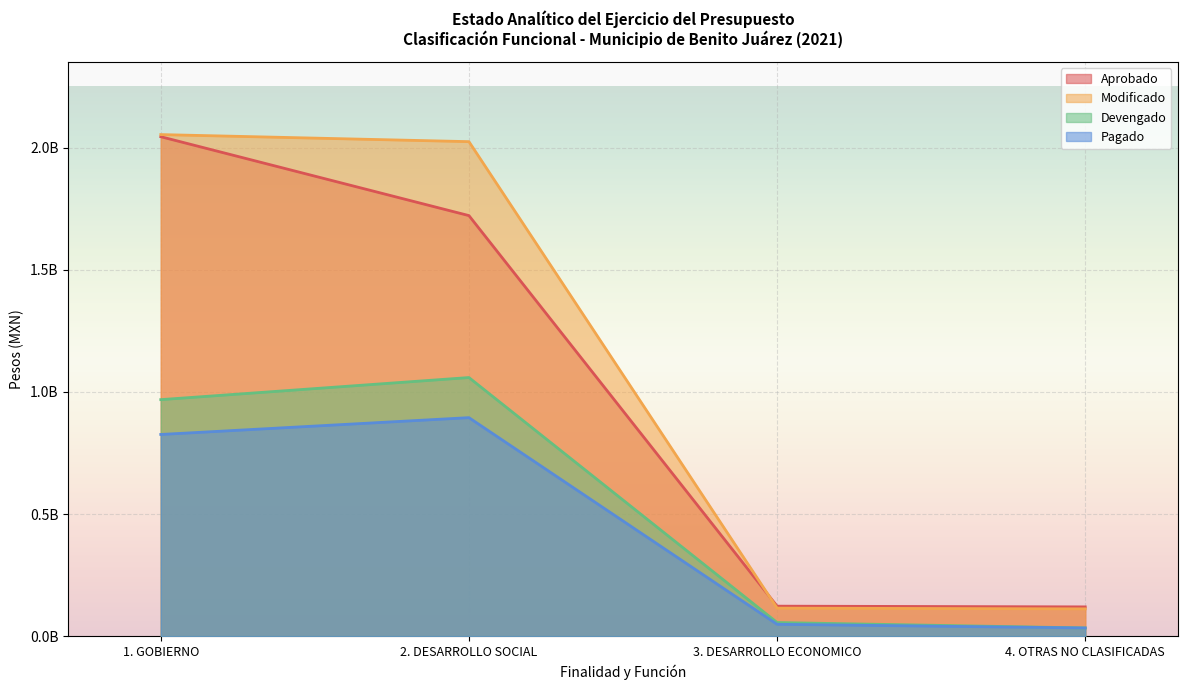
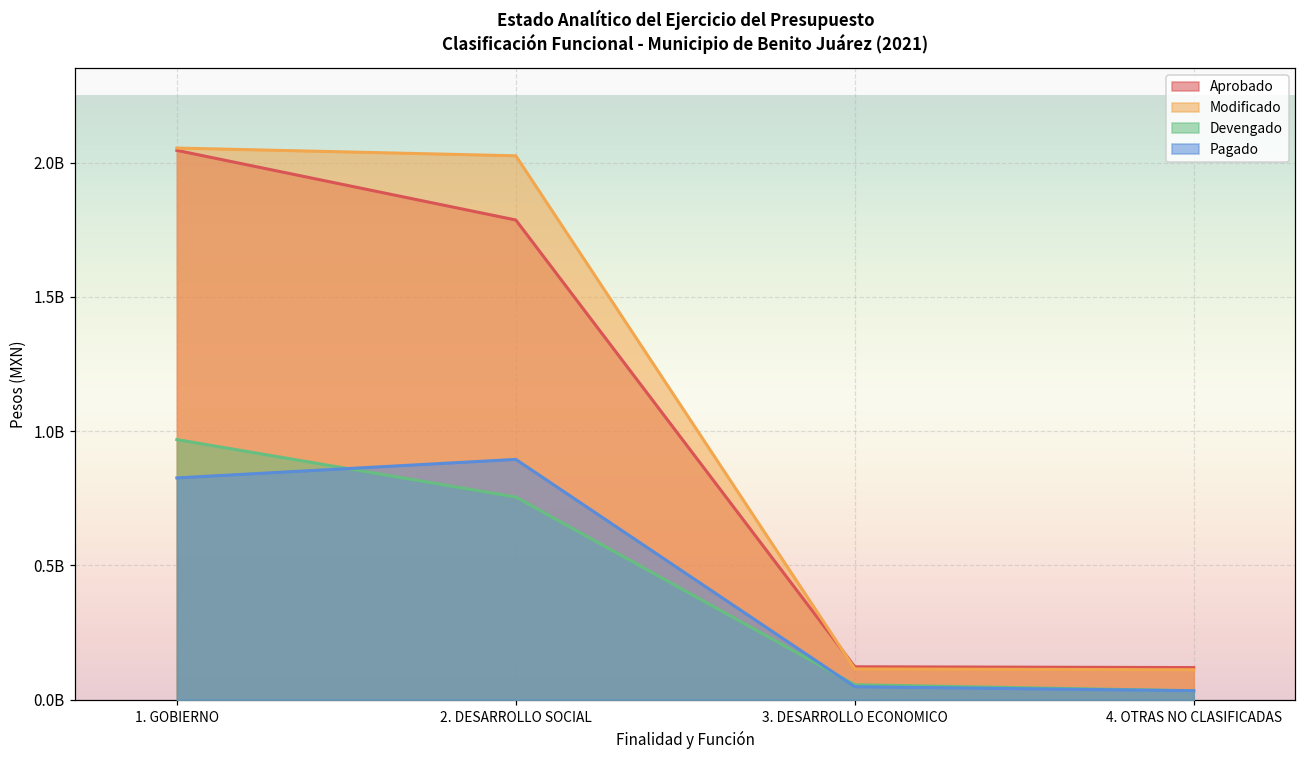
Aprobado, 2. DESARROLLO SOCIAL: 1720000000 -> 1790000000
Devengado, 2. DESARROLLO SOCIAL: 1060000000 -> 750000000
